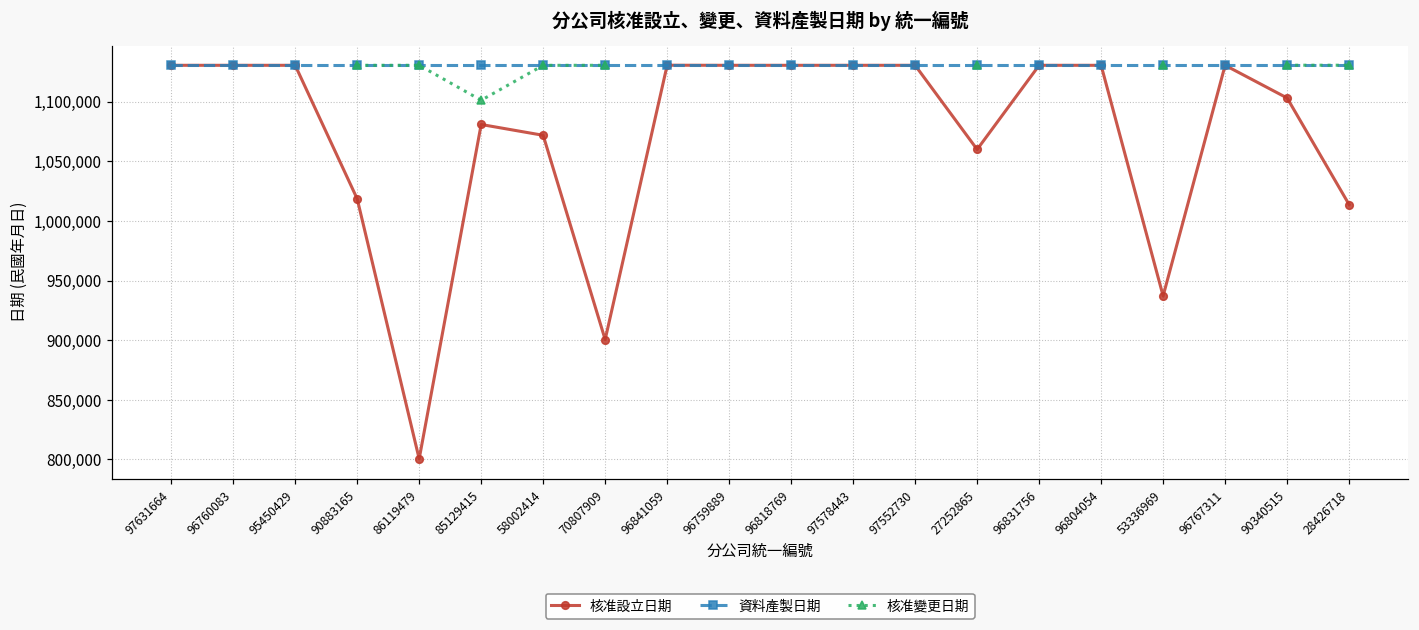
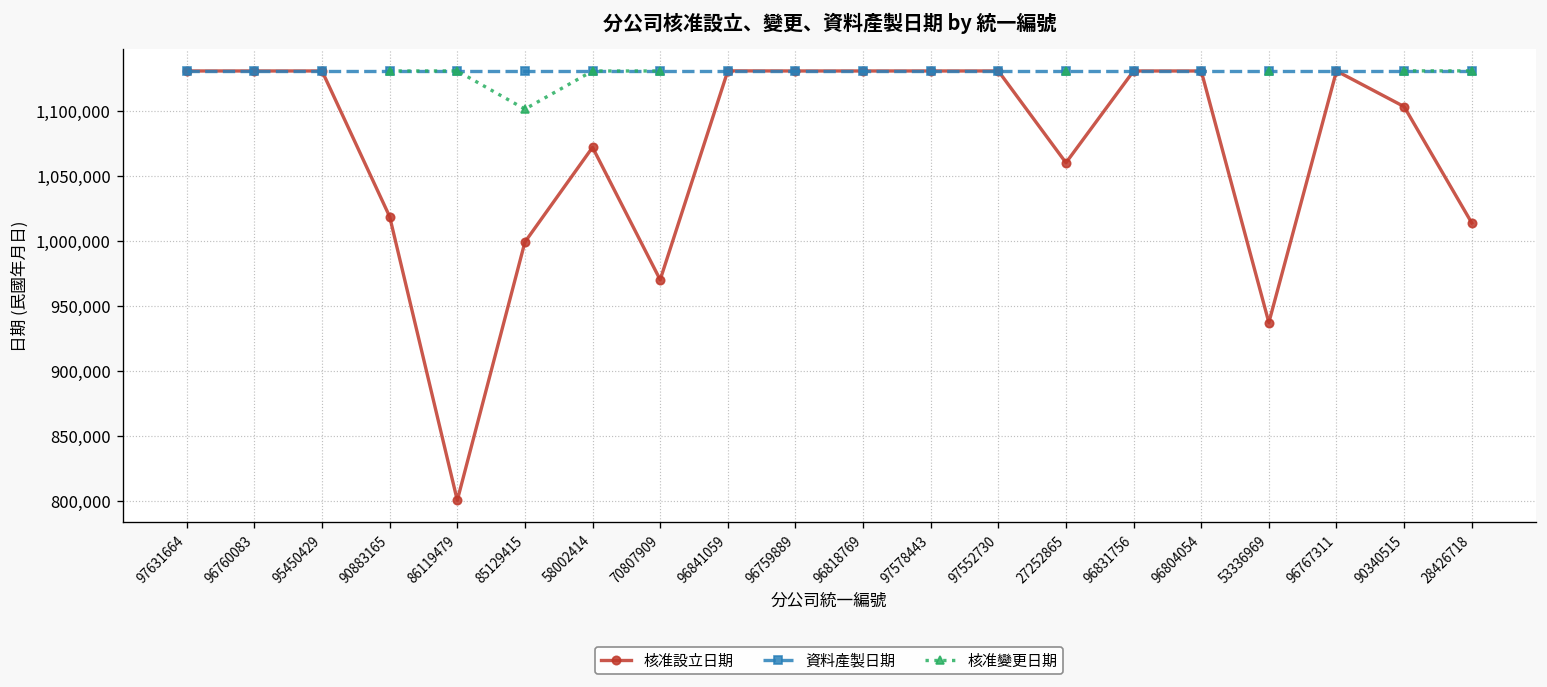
核准設立日期, 85129415: 1,081,000 -> 999,000
核准設立日期, 70807909: 901,000 -> 970,000
